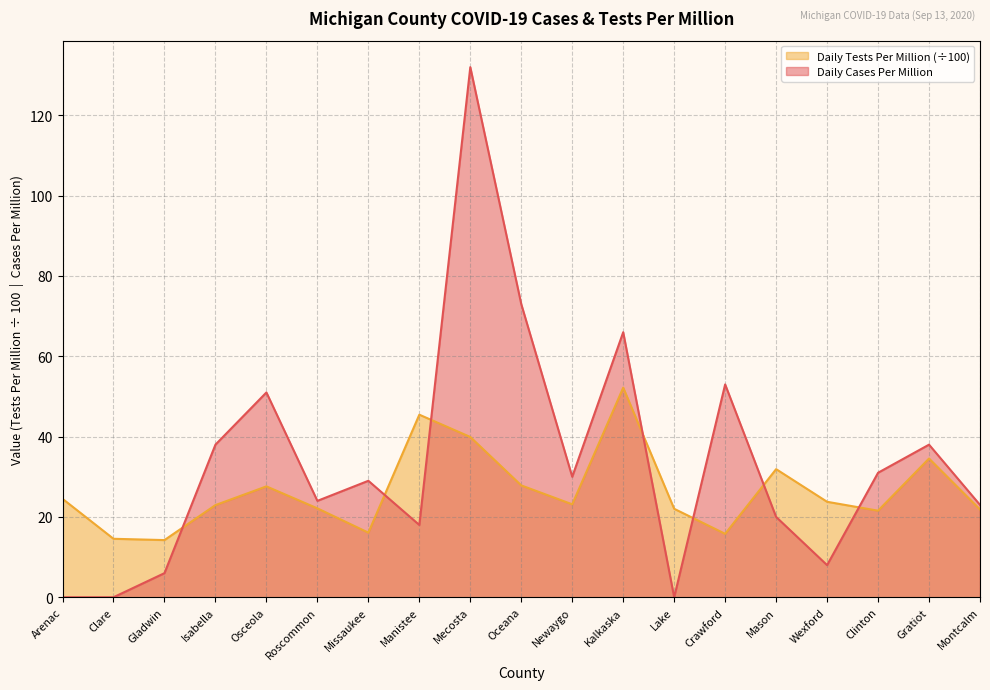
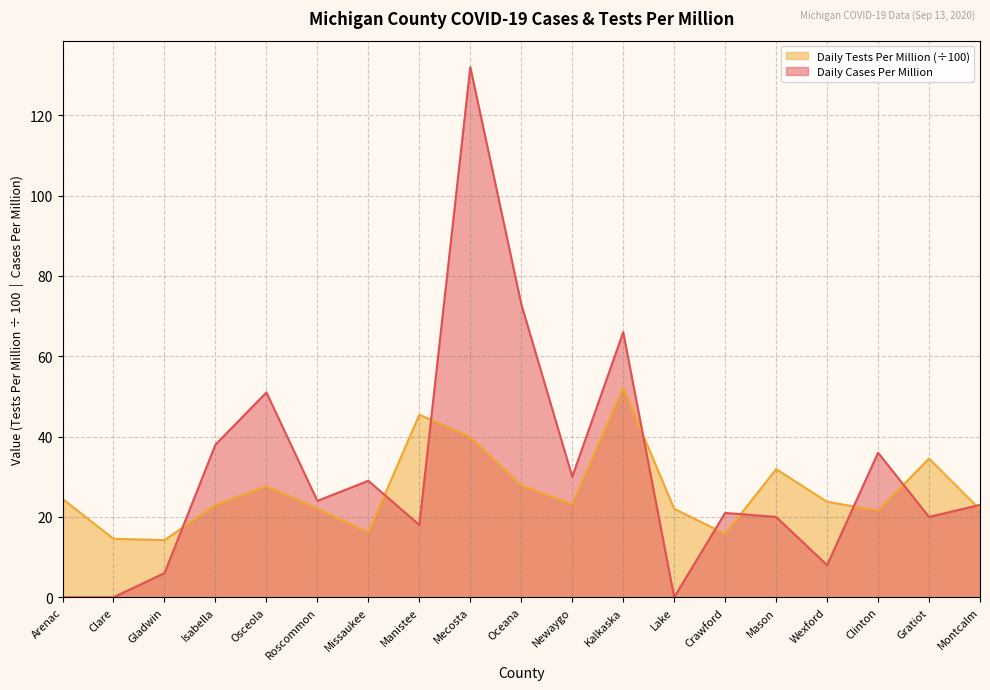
Daily Cases Per Million, Crawford: 53 -> 21
Daily Cases Per Million, Clinton: 31 -> 36
Daily Cases Per Million, Gratiot: 38 -> 20
